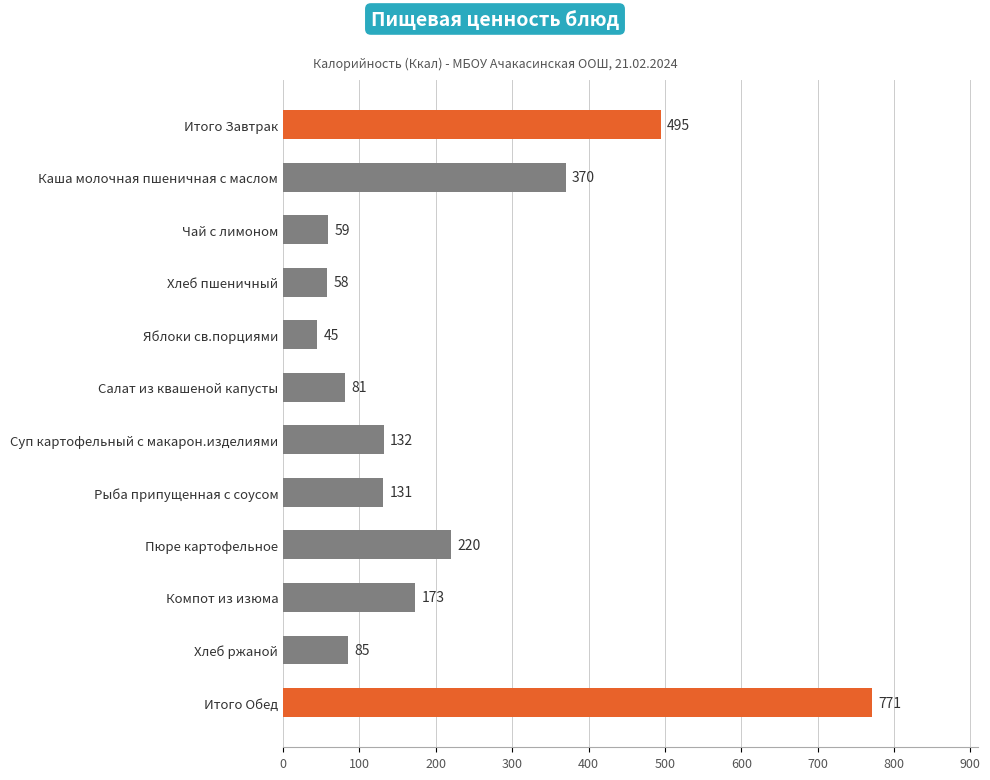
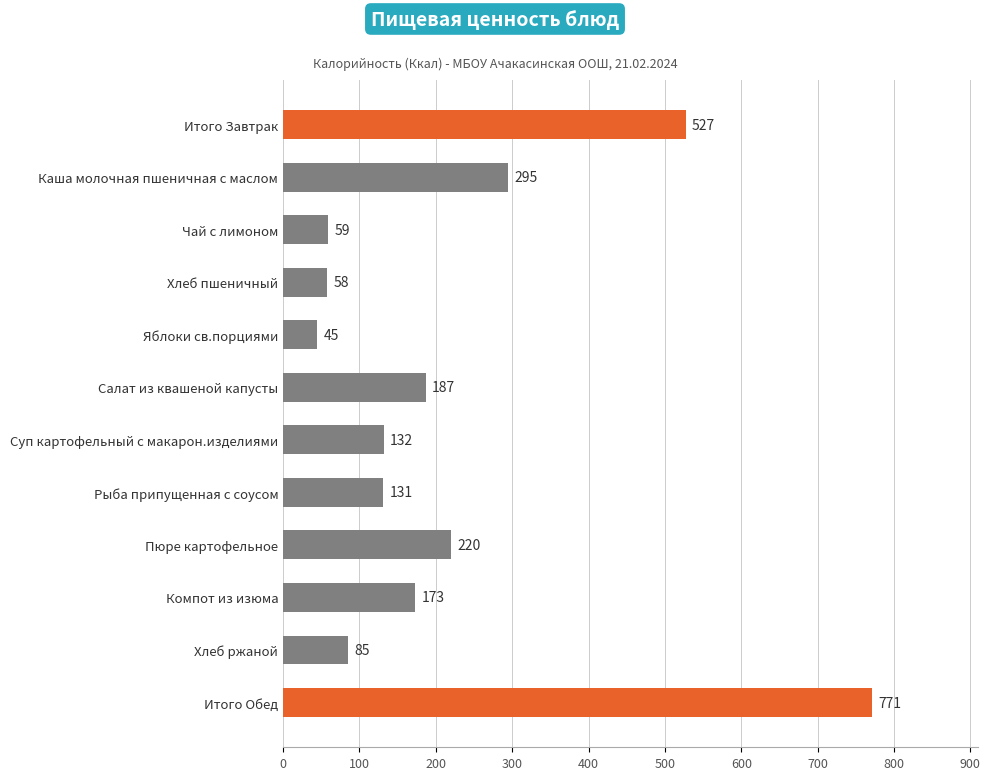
Итого Завтрак: 495 -> 527
Каша молочная пшеничная с маслом: 370 -> 295
Салат из квашеной капусты: 81 -> 187
